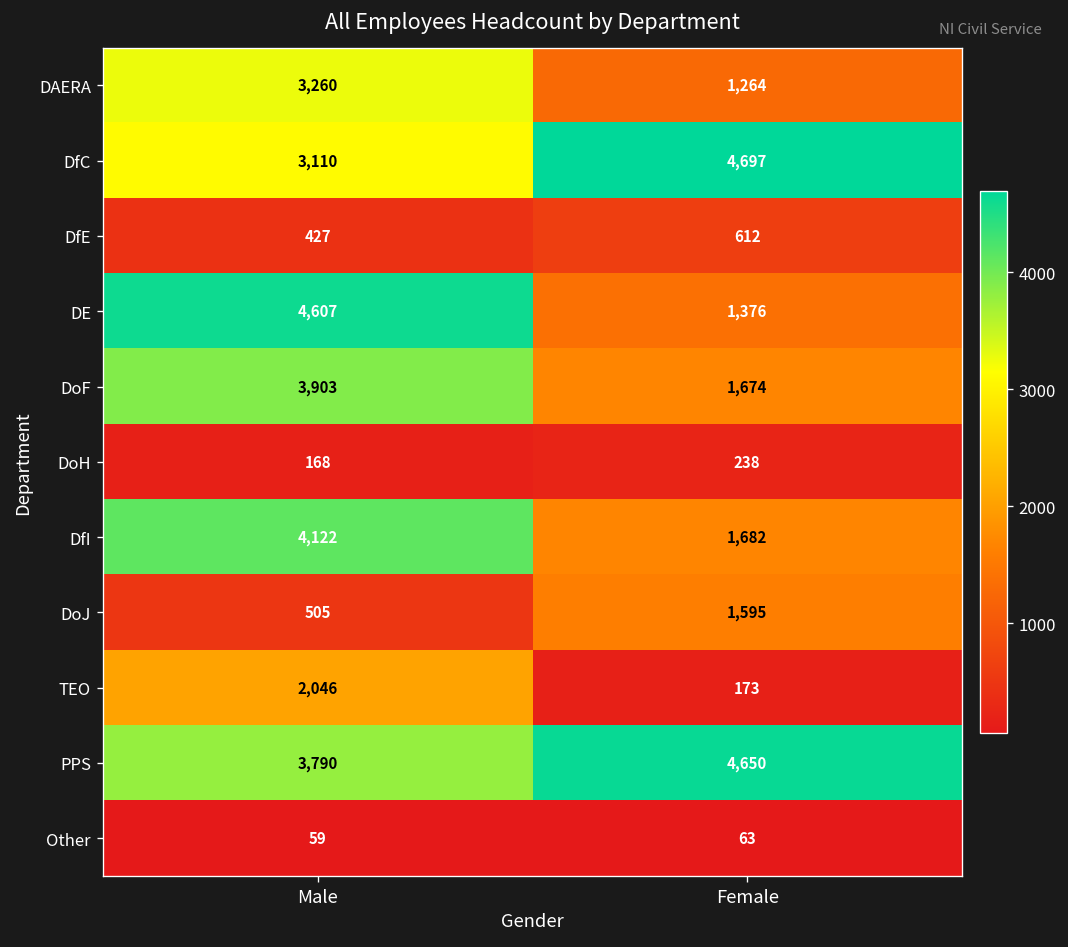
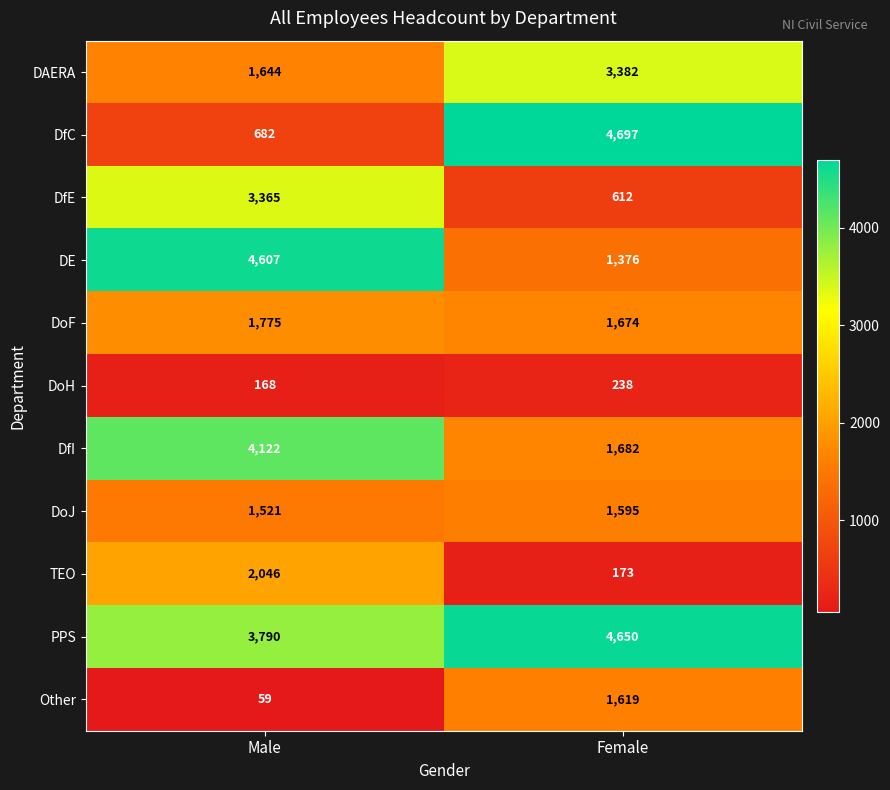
DAERA, Male: 3,260 -> 1,644
DAERA, Female: 1,264 -> 3,382
DfC, Male: 3,110 -> 682
DfE, Male: 427 -> 3,365
DoF, Male: 3,903 -> 1,775
DoJ, Male: 505 -> 1,521
Other, Female: 63 -> 1,619
